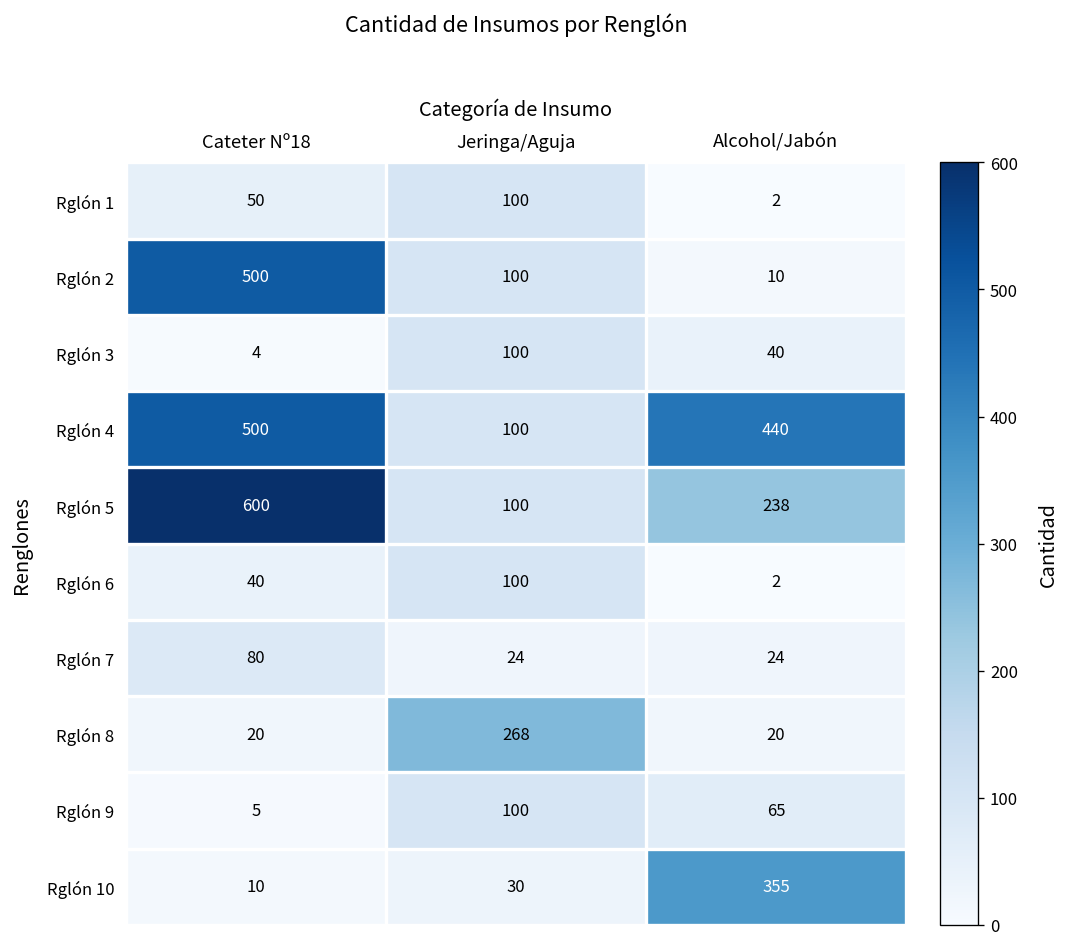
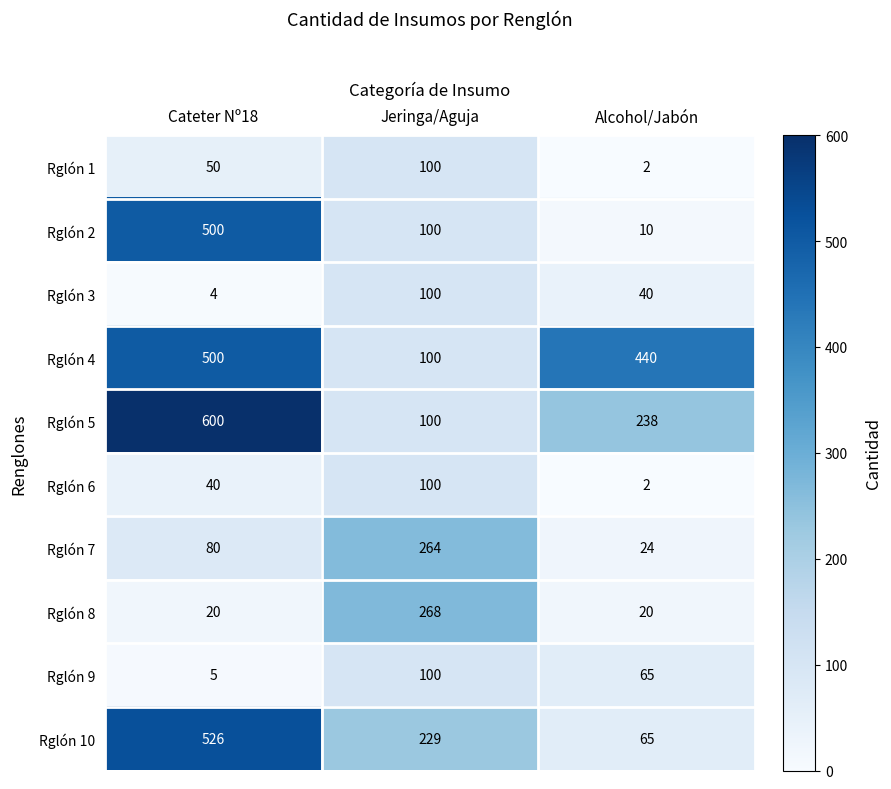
Rglón 7, Jeringa/Aguja: 24 -> 264
Rglón 10, Cateter Nº18: 10 -> 526
Rglón 10, Jeringa/Aguja: 30 -> 229
Rglón 10, Alcohol/Jabón: 355 -> 65
